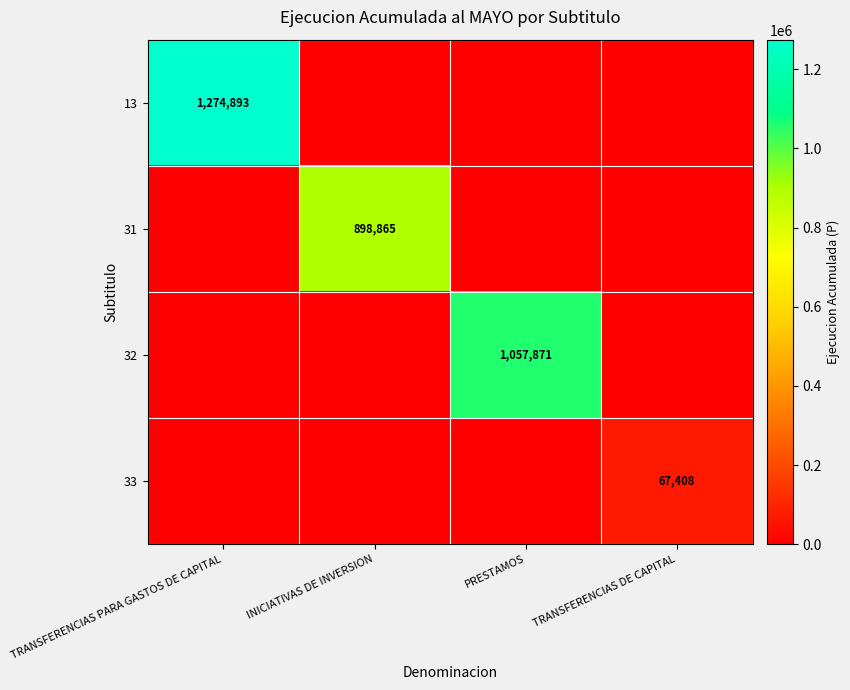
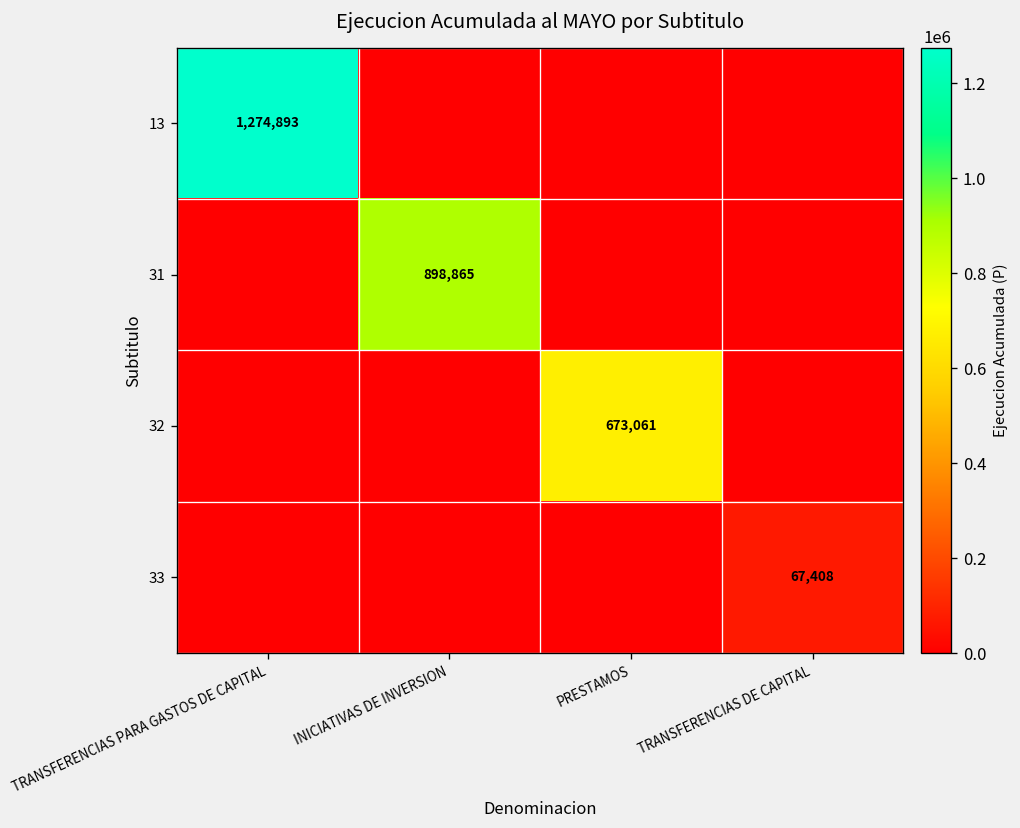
32, PRESTAMOS: 1,057,871 -> 673,061
